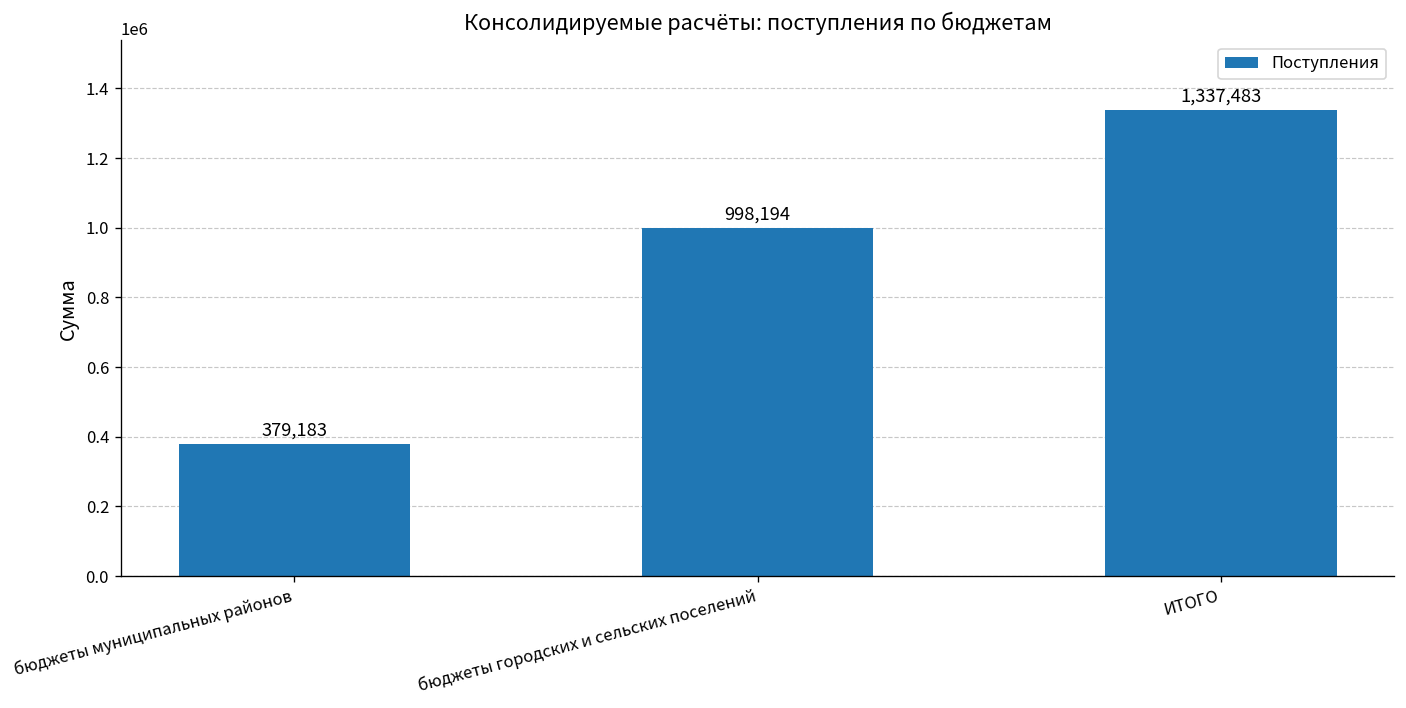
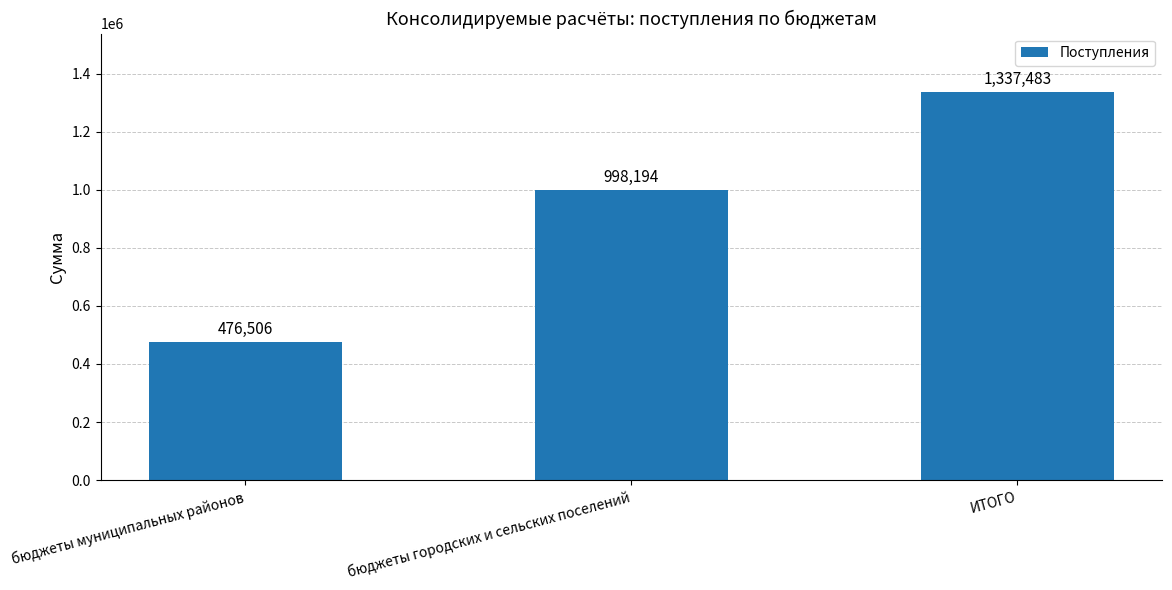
бюджеты муниципальных районов: 379,183 -> 476,506
